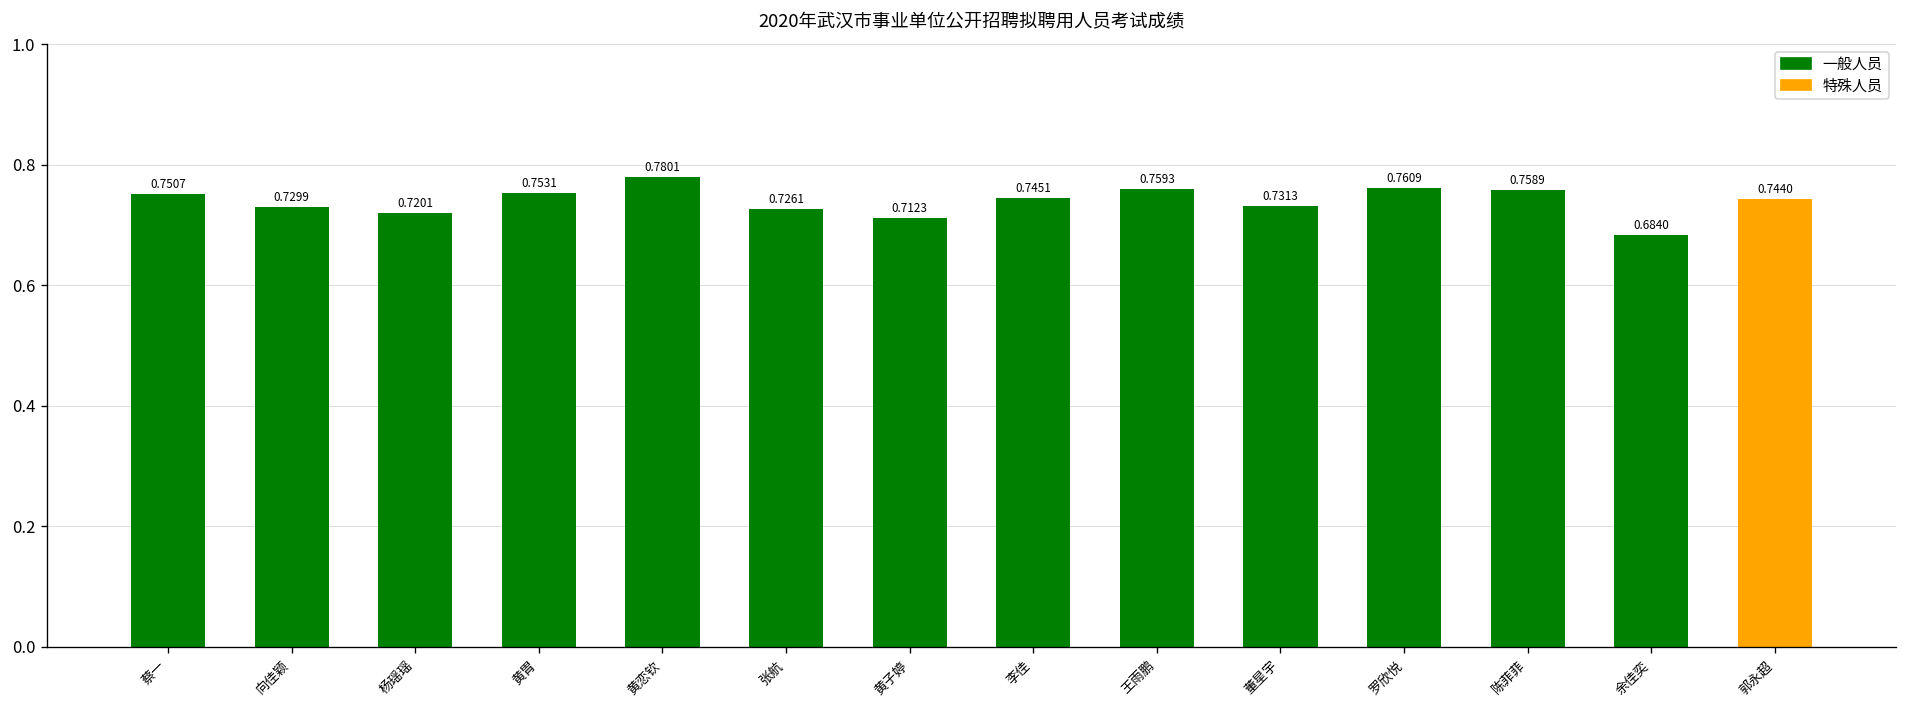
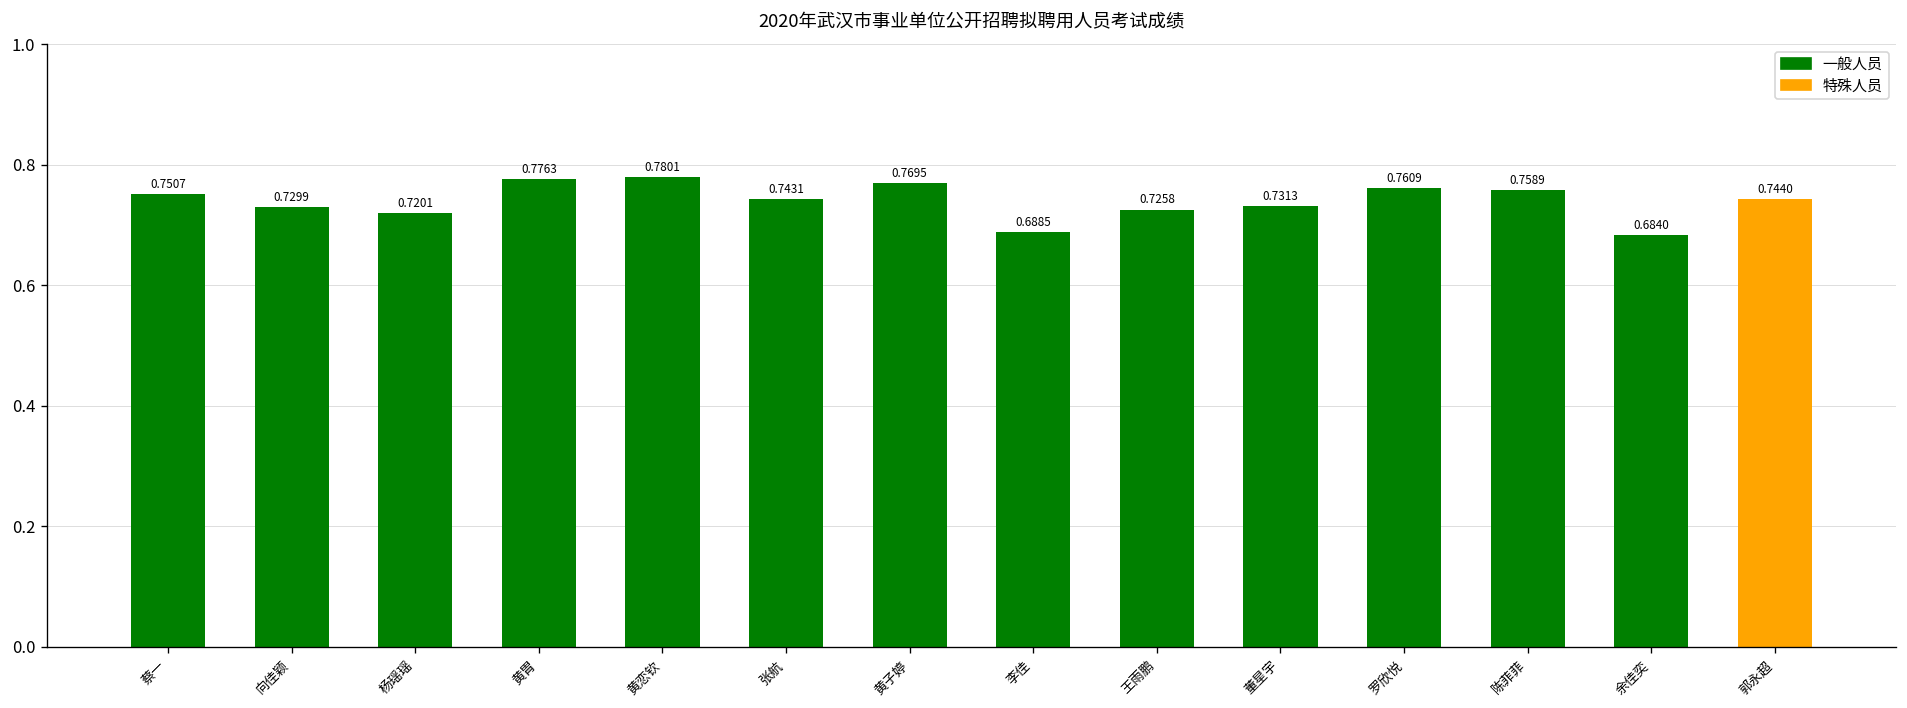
黄胄: 0.7531 -> 0.7763
张航: 0.7261 -> 0.7431
黄子婷: 0.7123 -> 0.7695
李佳: 0.7451 -> 0.6885
王雨鹏: 0.7593 -> 0.7258
